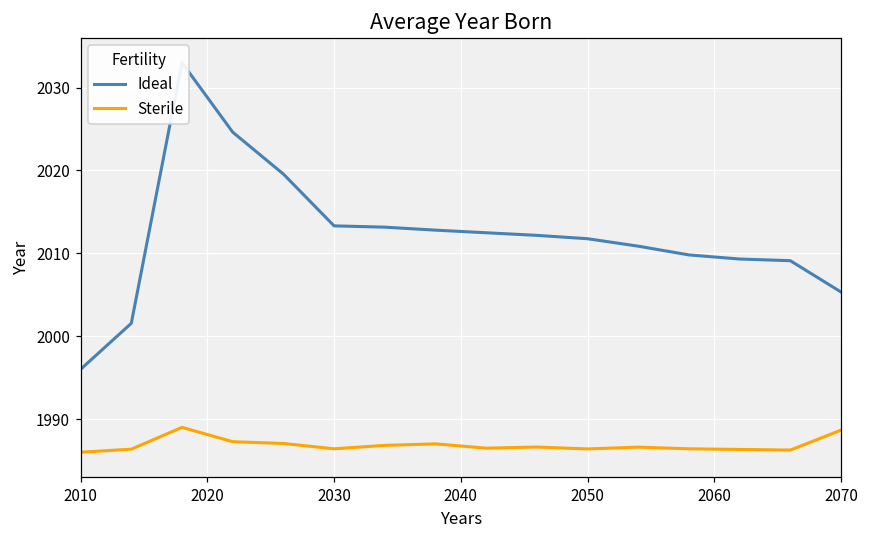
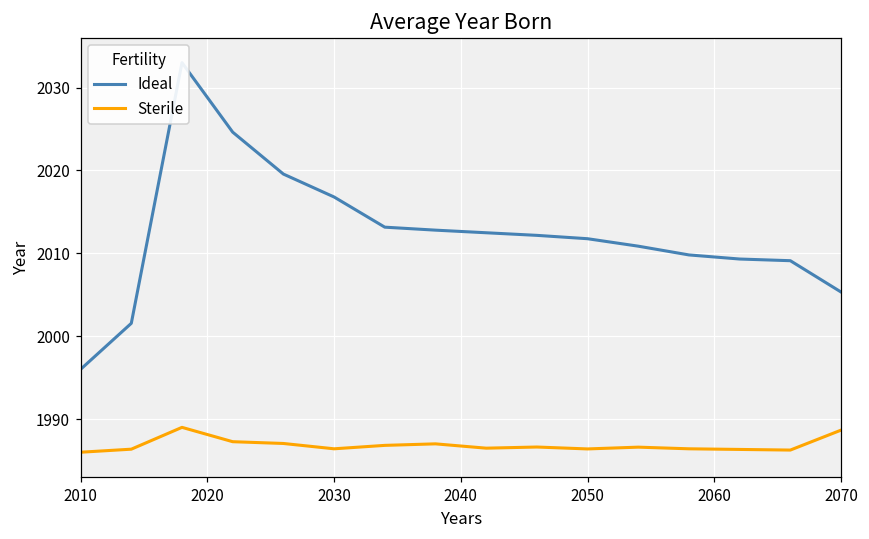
Ideal, 2030: 2013 -> 2017
